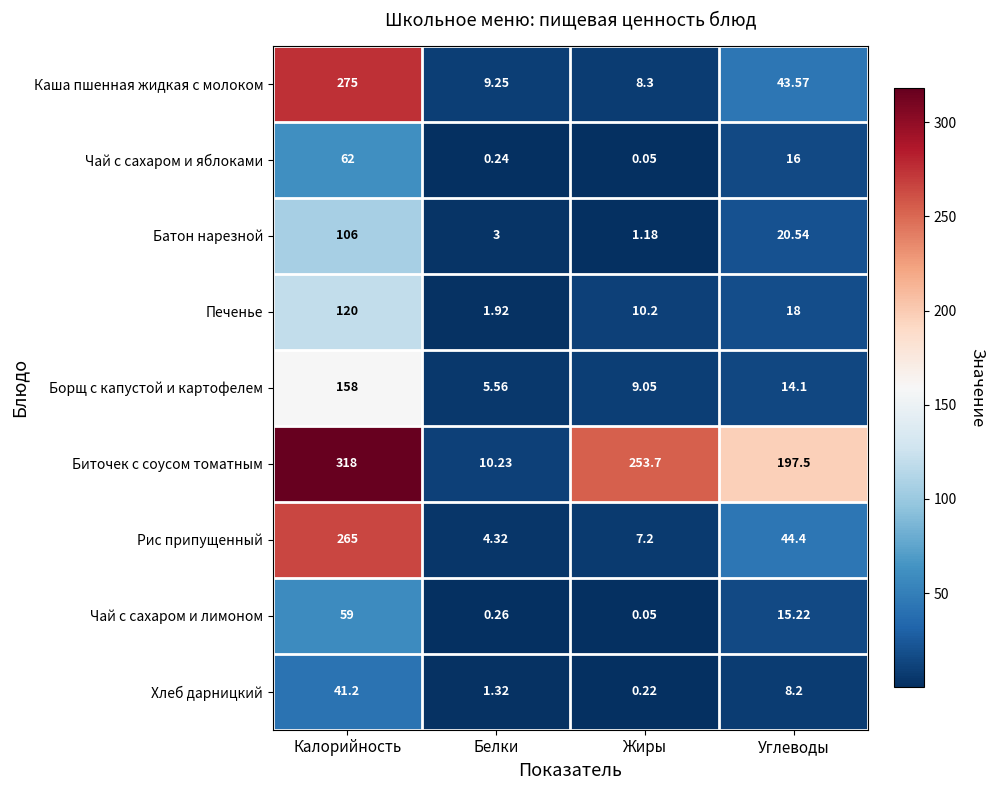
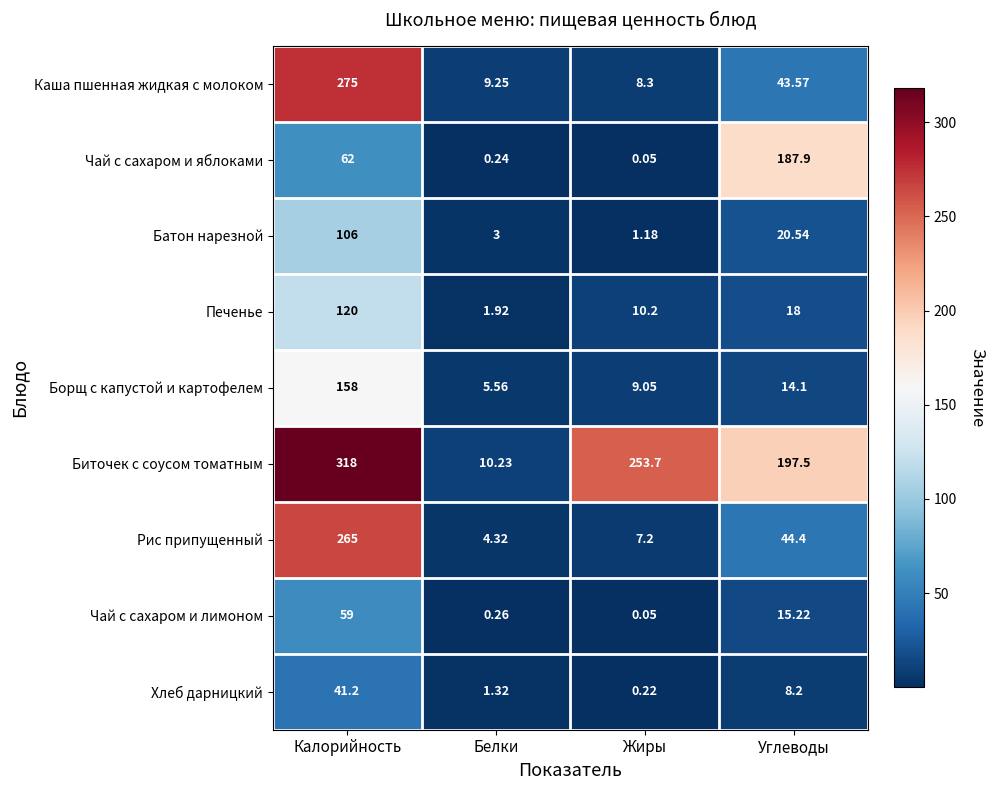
Чай с сахаром и яблоками, Углеводы: 16 -> 187.9
